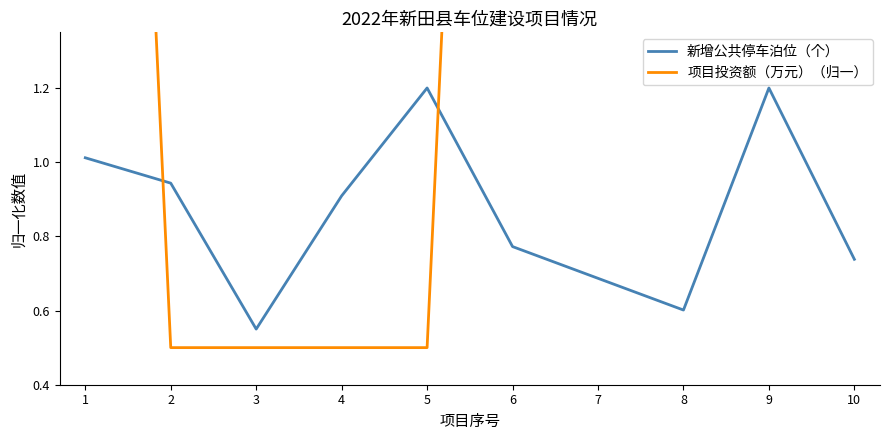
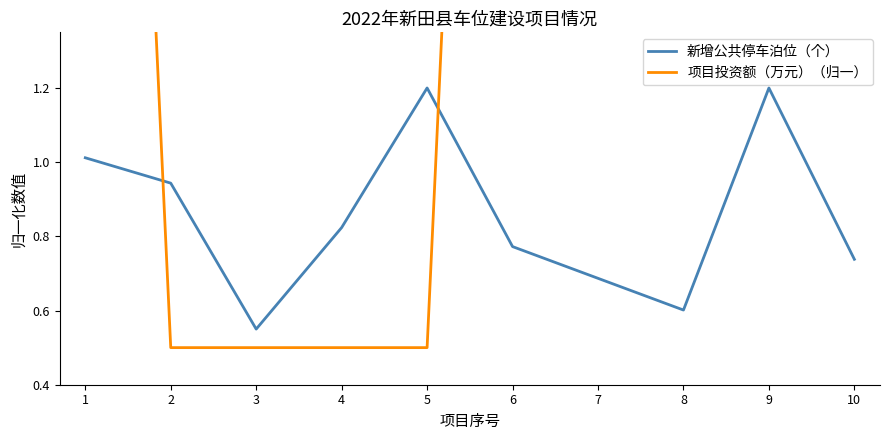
新增公共停车泊位（个）, 4: 0.91 -> 0.82
